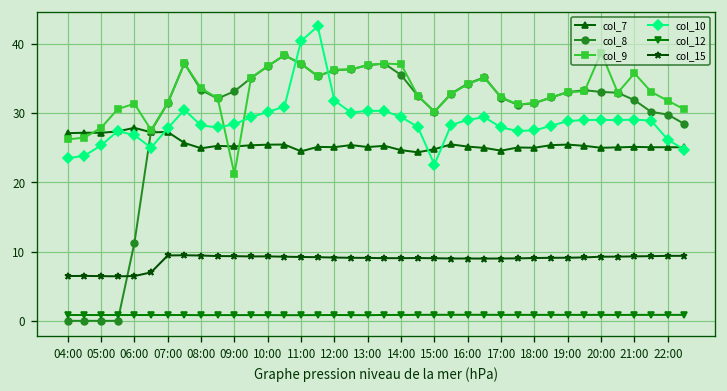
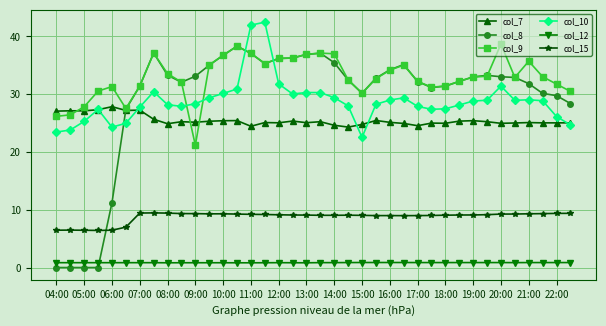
col_10, 06:00: 27 -> 24
col_10, 11:00: 40 -> 42
col_10, 20:00: 29 -> 31
